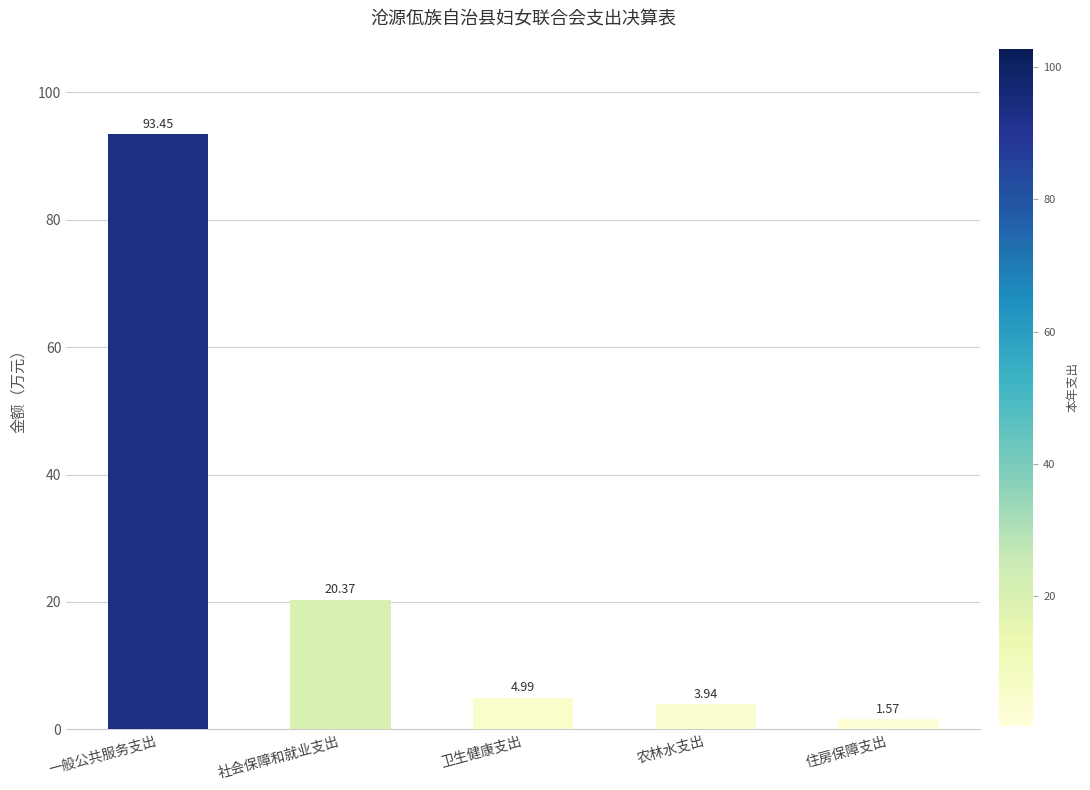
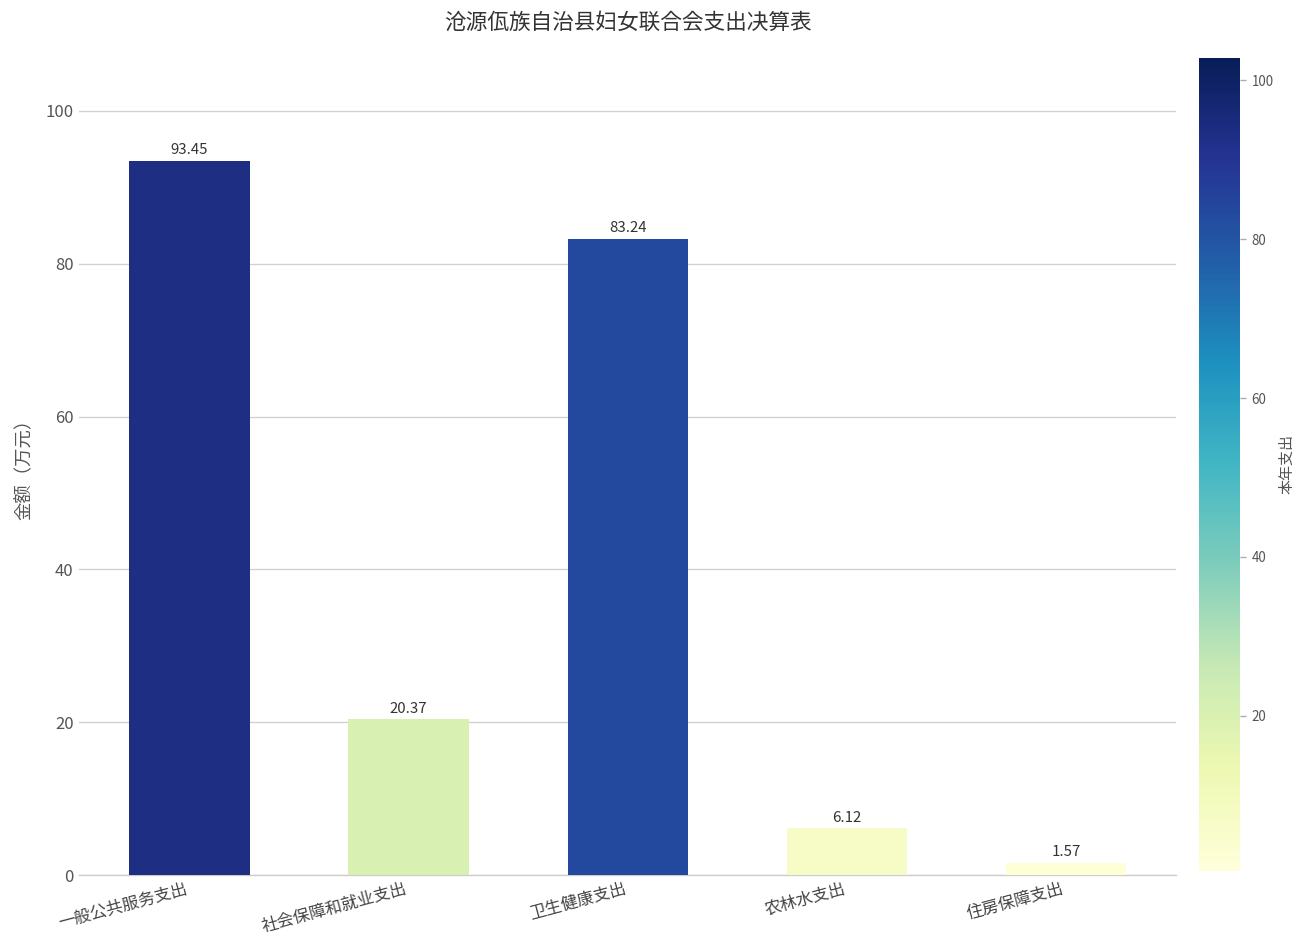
卫生健康支出: 4.99 -> 83.24
农林水支出: 3.94 -> 6.12
